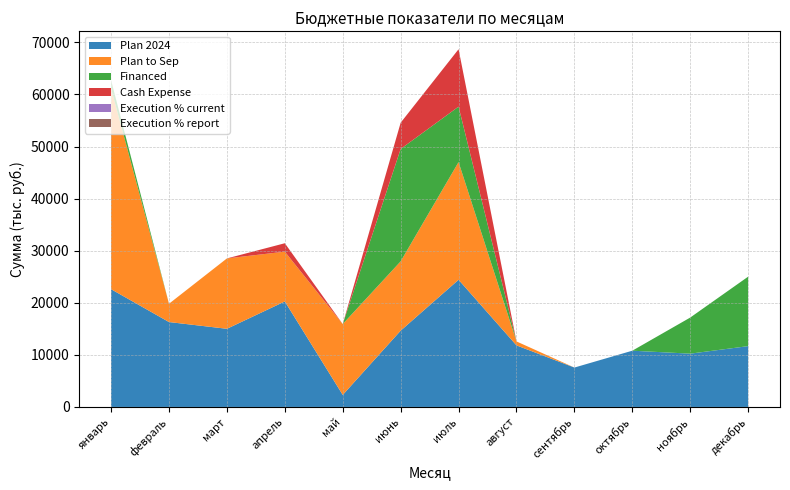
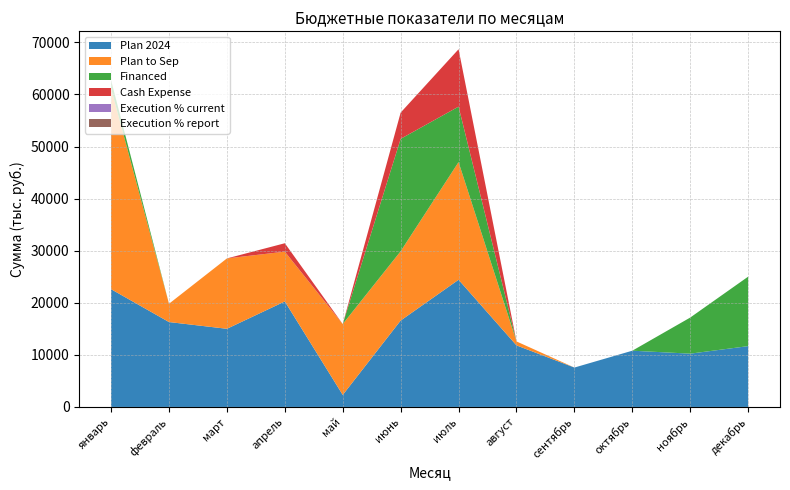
Plan 2024, июнь: 15000 -> 17000
